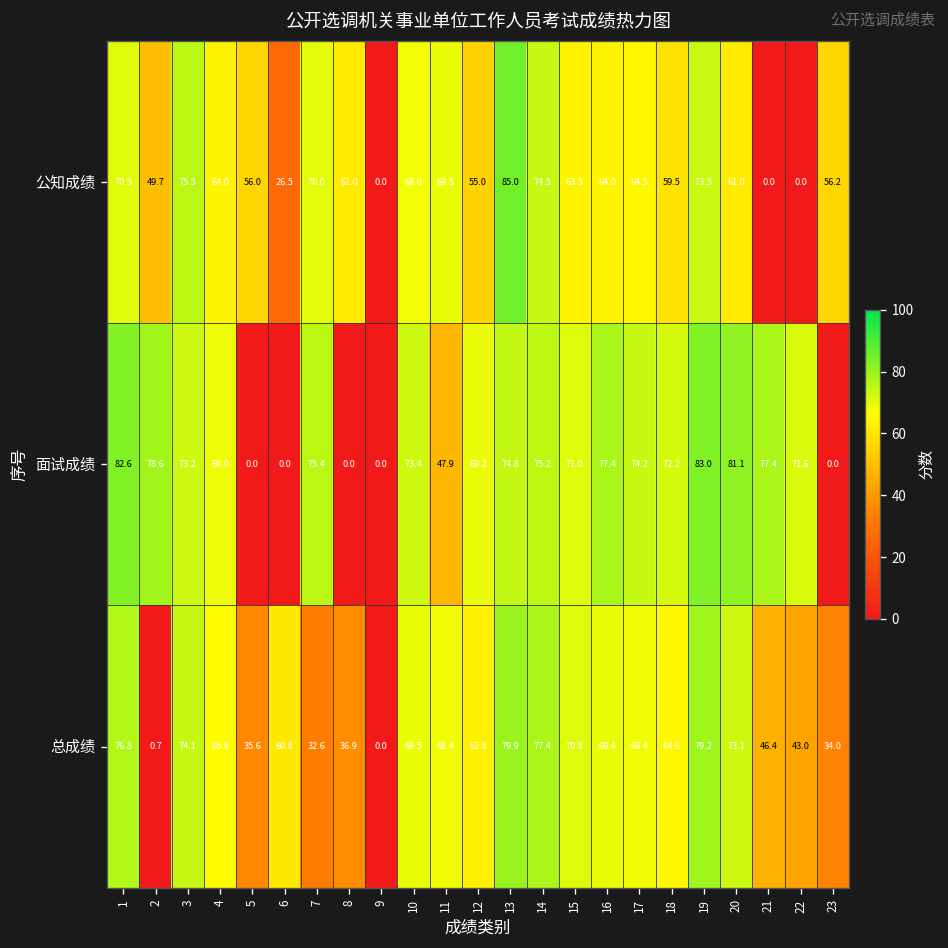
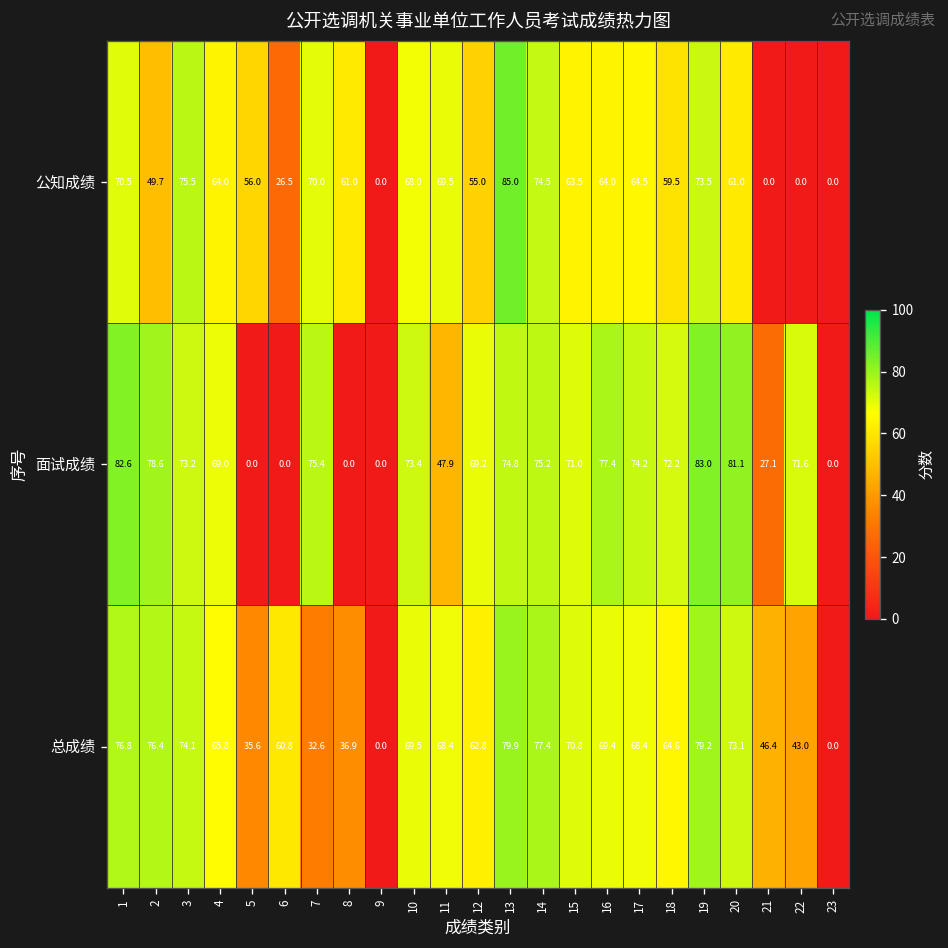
公知成绩, 23: 56.2 -> 0.0
面试成绩, 21: 77.4 -> 27.1
总成绩, 2: 0.7 -> 76.4
总成绩, 23: 34.0 -> 0.0
